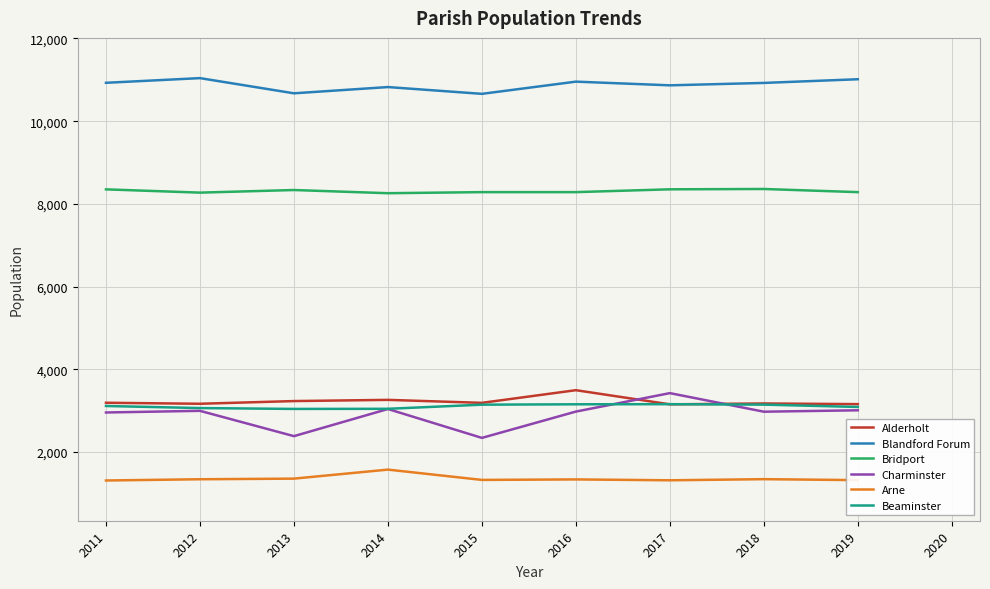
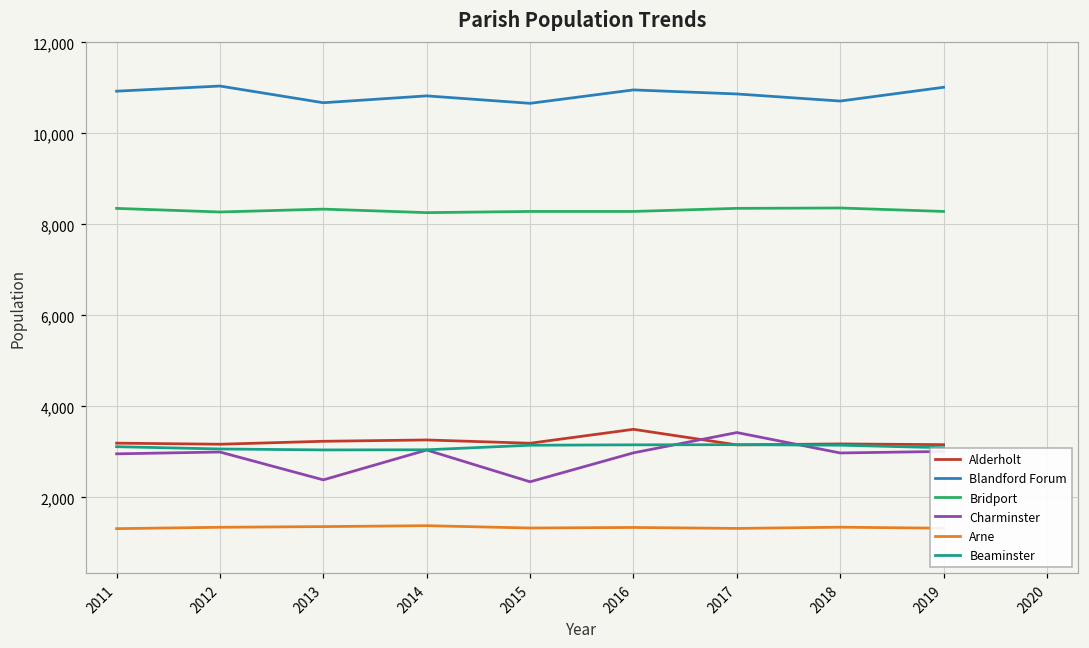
Arne, 2014: 1,600 -> 1,400
Blandford Forum, 2018: 10,900 -> 10,700
